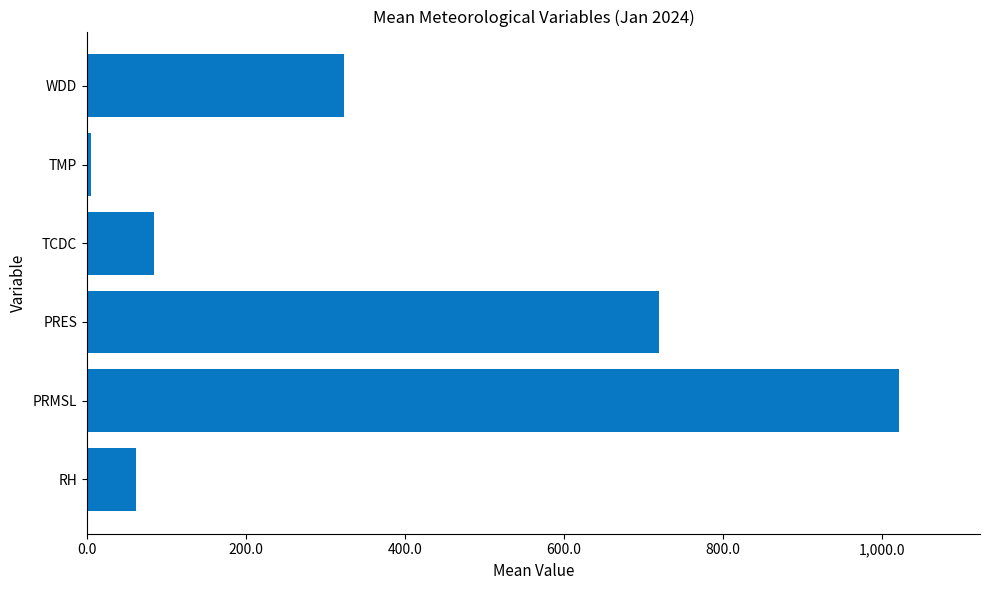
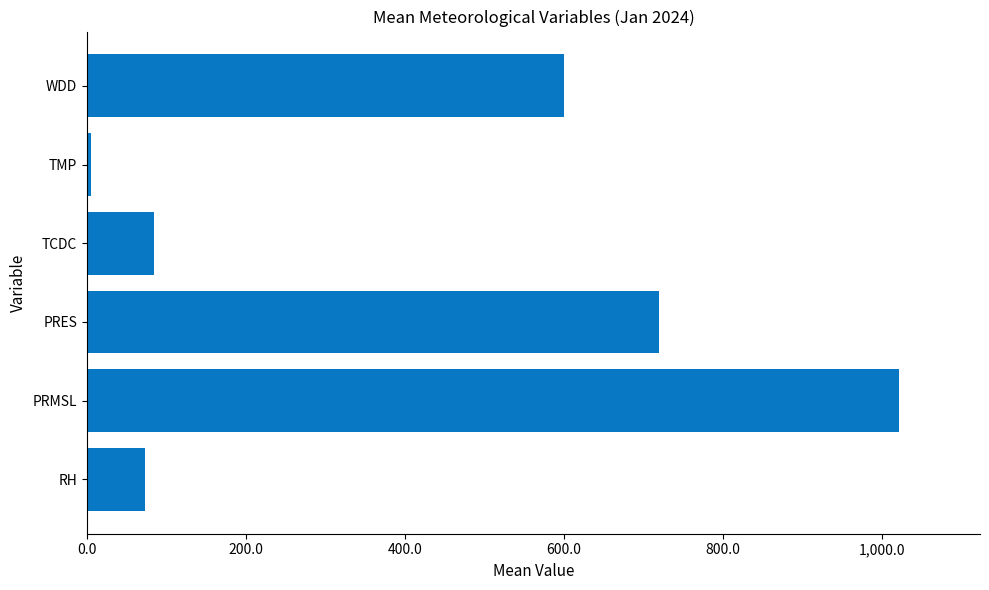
WDD: 320 -> 600
RH: 60 -> 70
